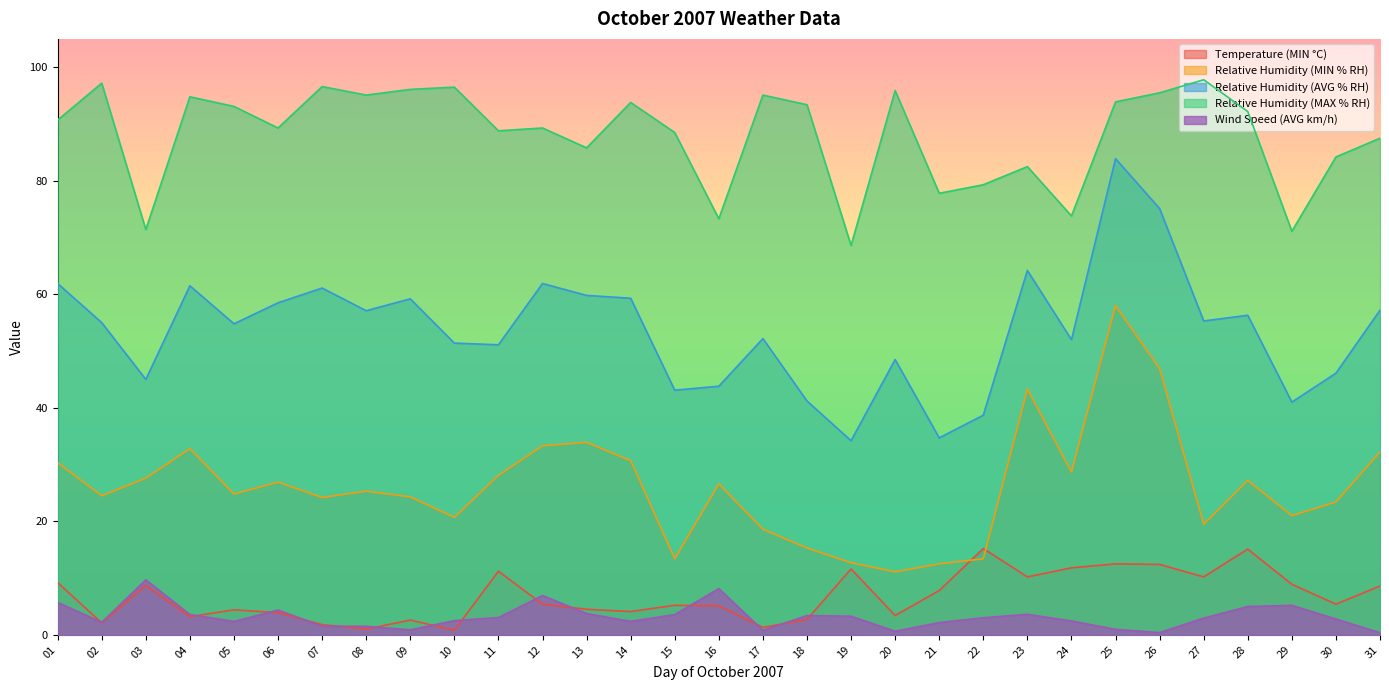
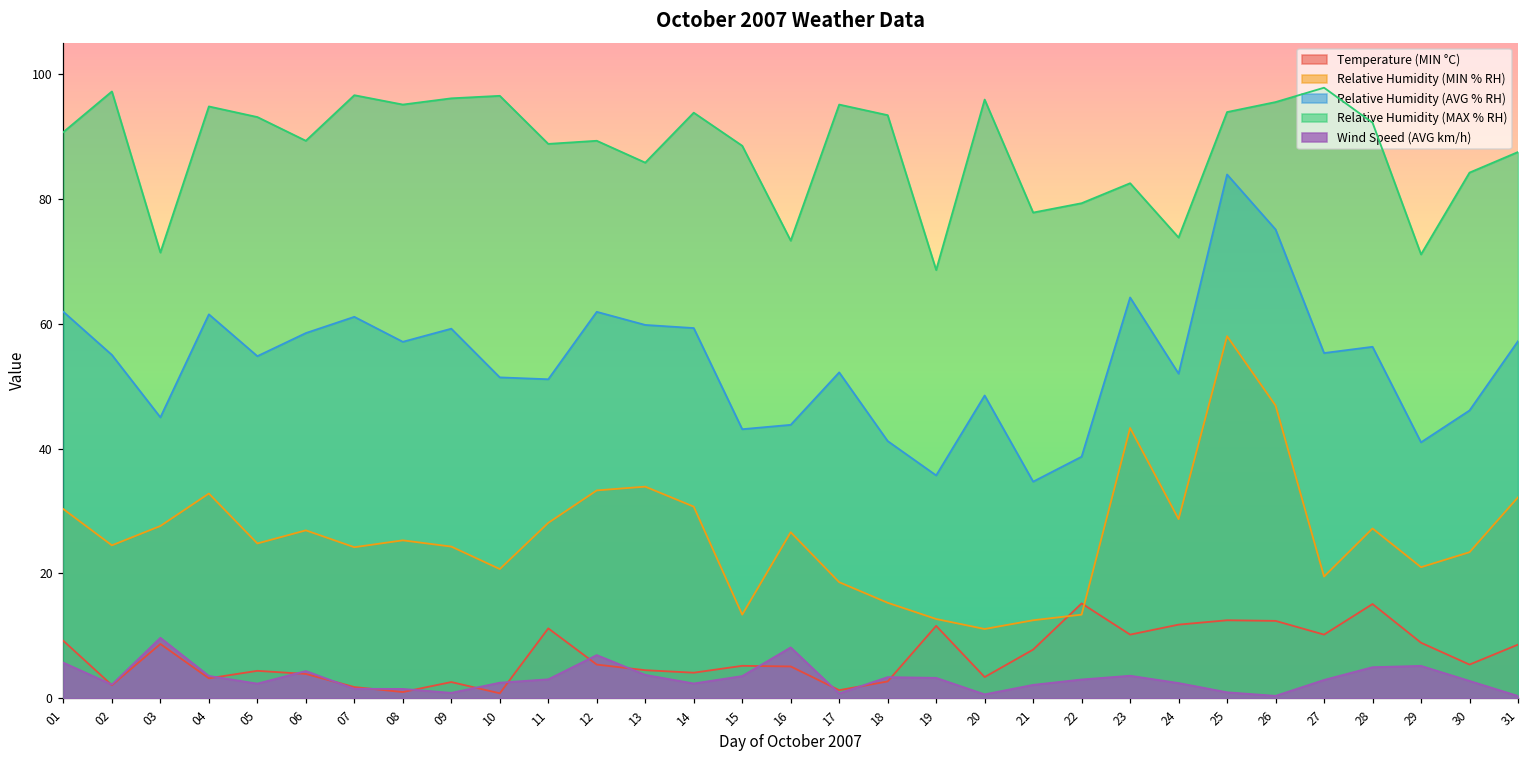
Relative Humidity (AVG % RH), 19: 34 -> 36
